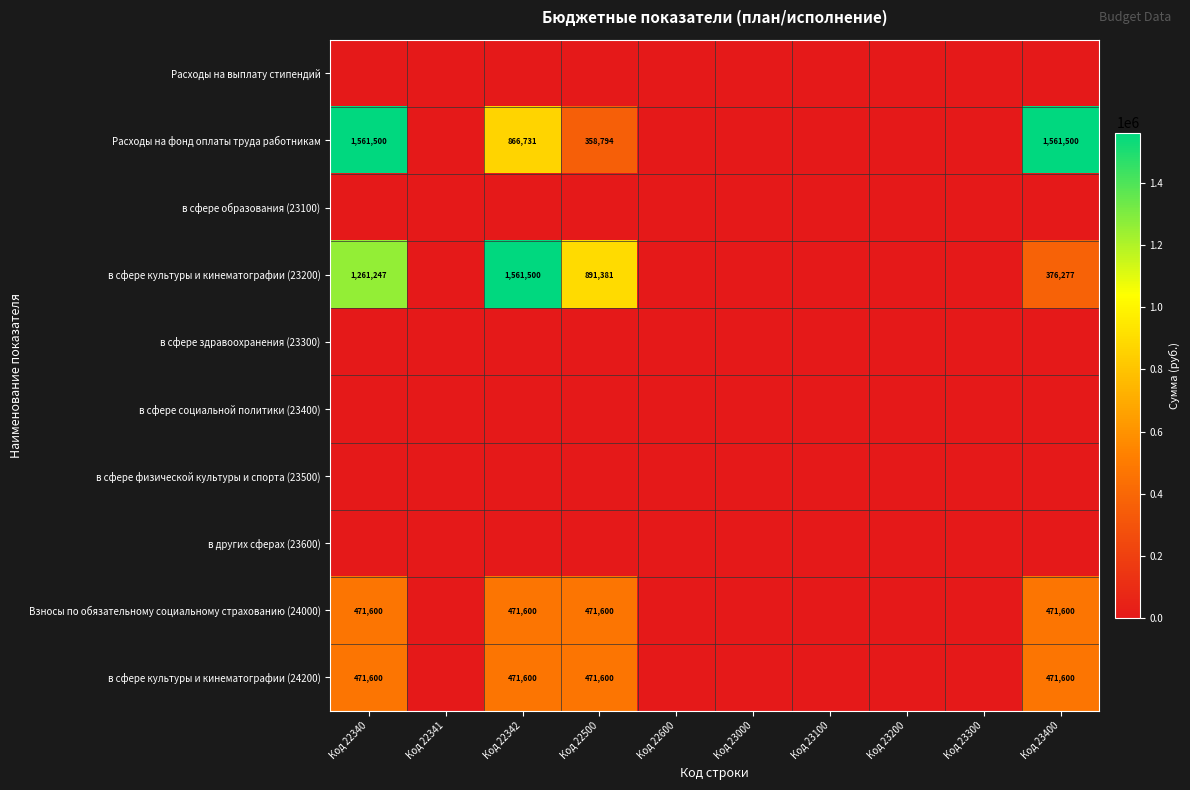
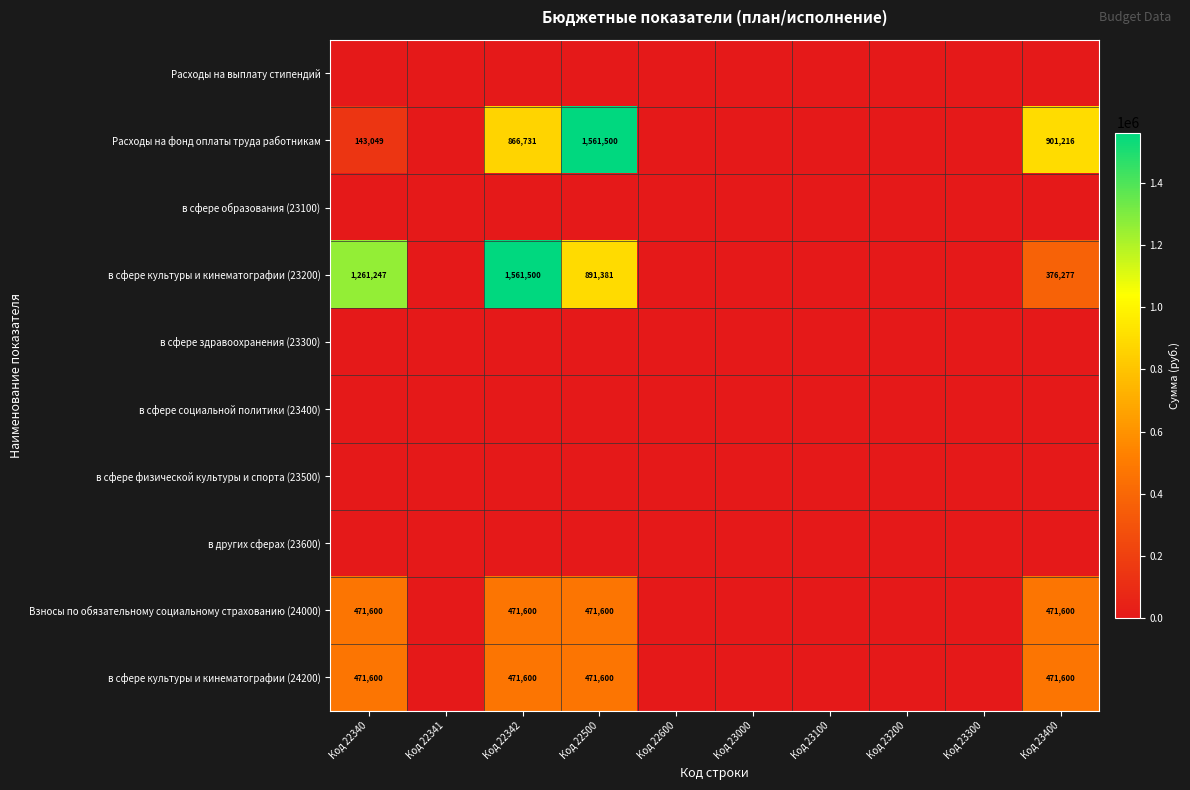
Расходы на фонд оплаты труда работникам, Код 22340: 1,561,500 -> 143,049
Расходы на фонд оплаты труда работникам, Код 22500: 358,794 -> 1,561,500
Расходы на фонд оплаты труда работникам, Код 23400: 1,561,500 -> 901,216
